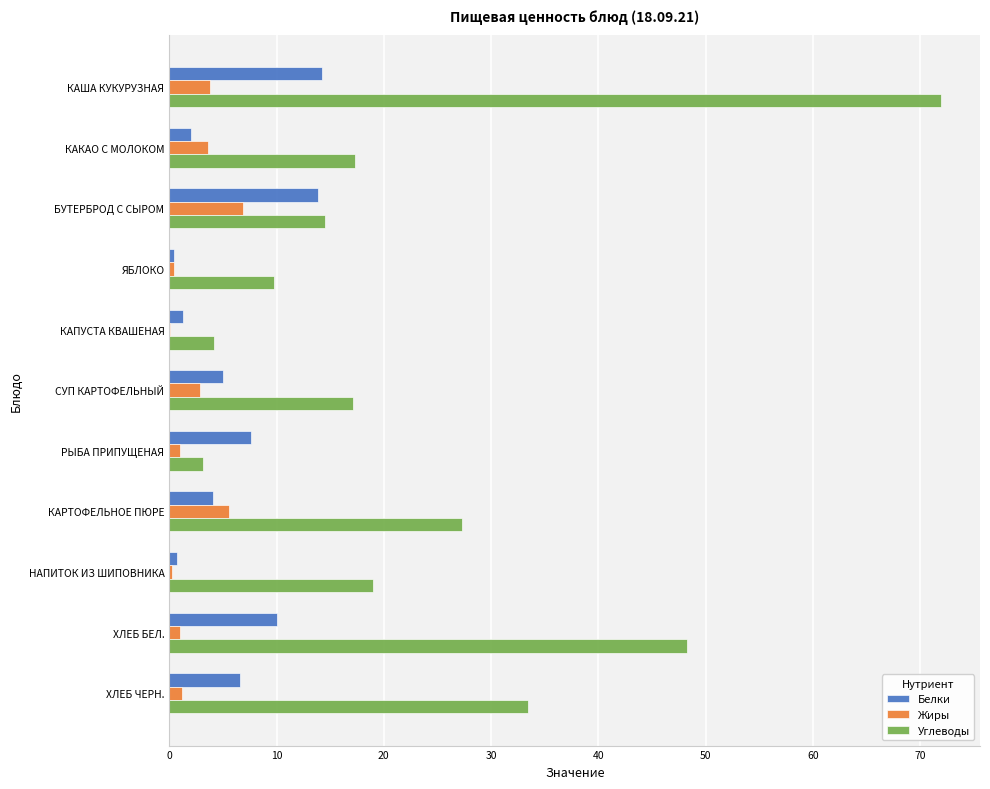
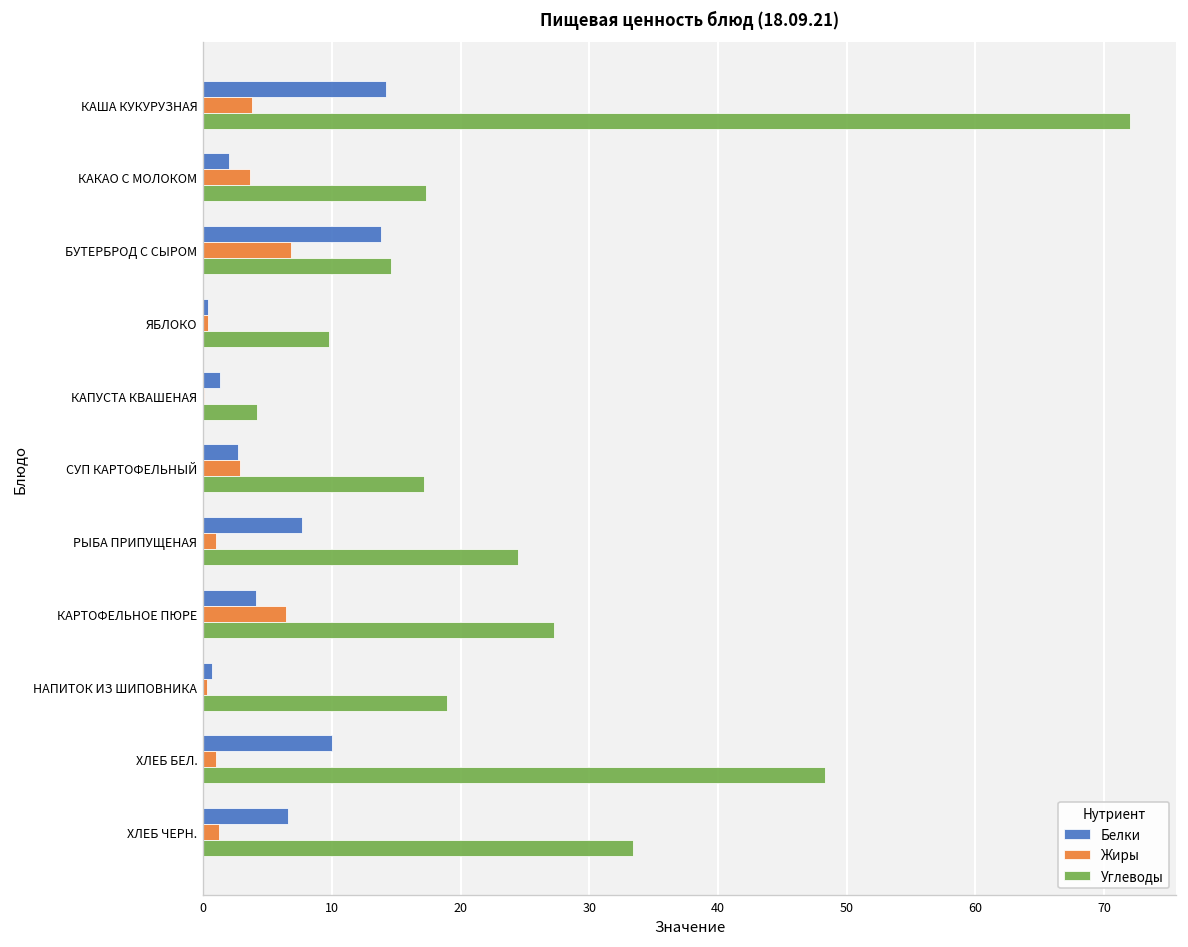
Белки, СУП КАРТОФЕЛЬНЫЙ: 5.1 -> 2.7
Углеводы, РЫБА ПРИПУЩЕНАЯ: 3.2 -> 24.5
Жиры, КАРТОФЕЛЬНОЕ ПЮРЕ: 5.6 -> 6.4
